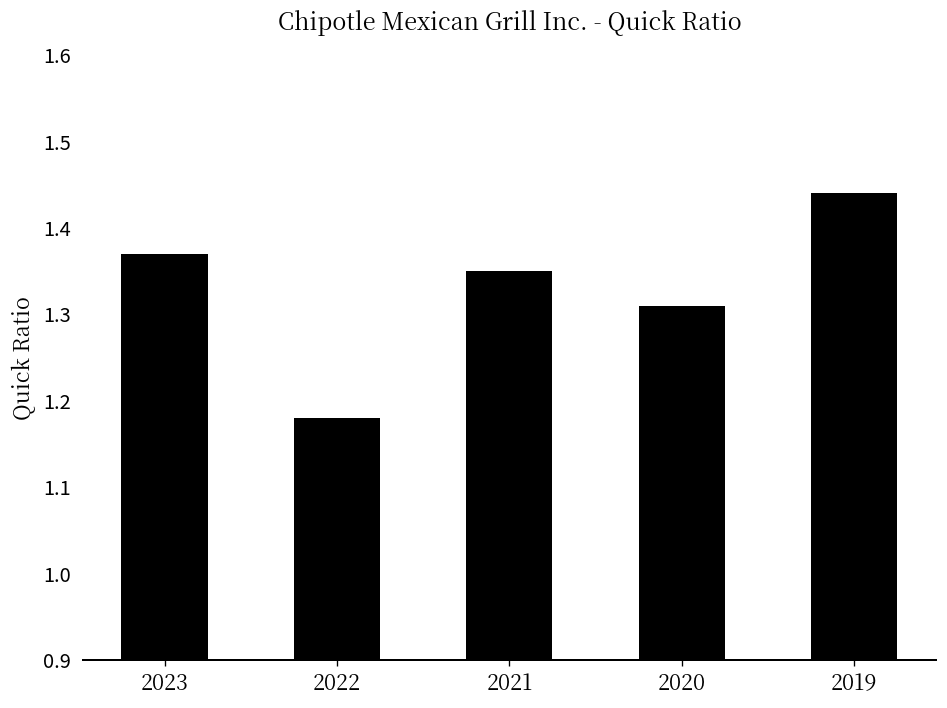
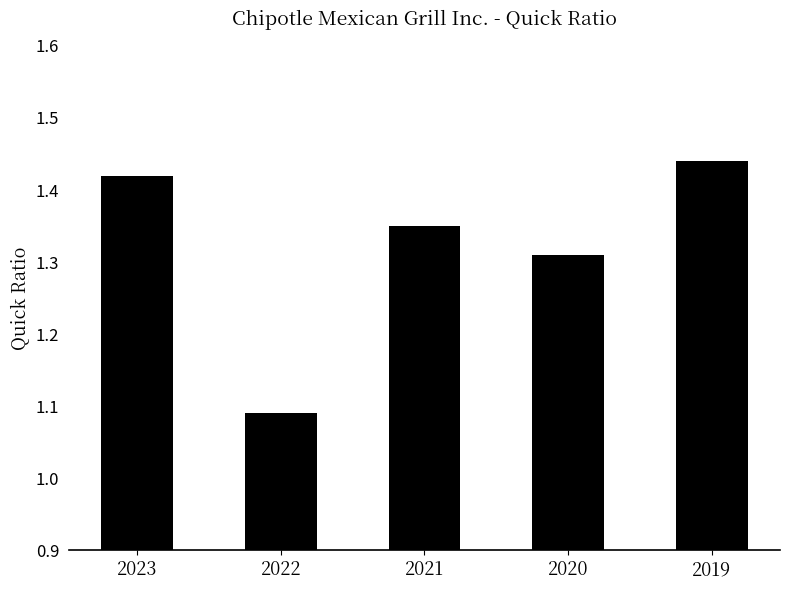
2023: 1.37 -> 1.42
2022: 1.18 -> 1.09
